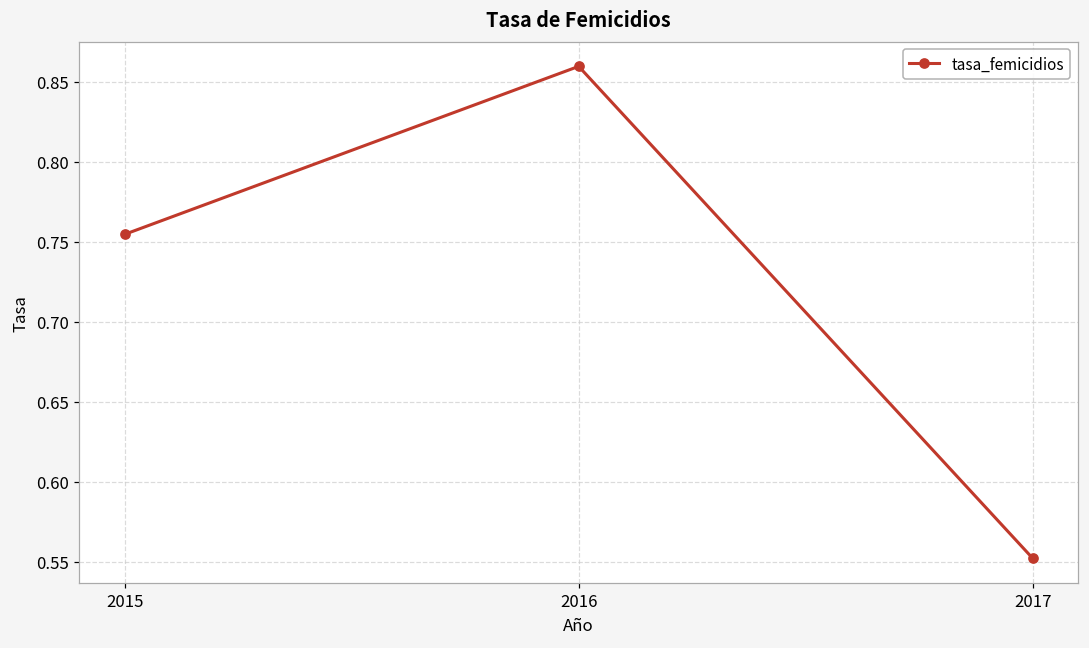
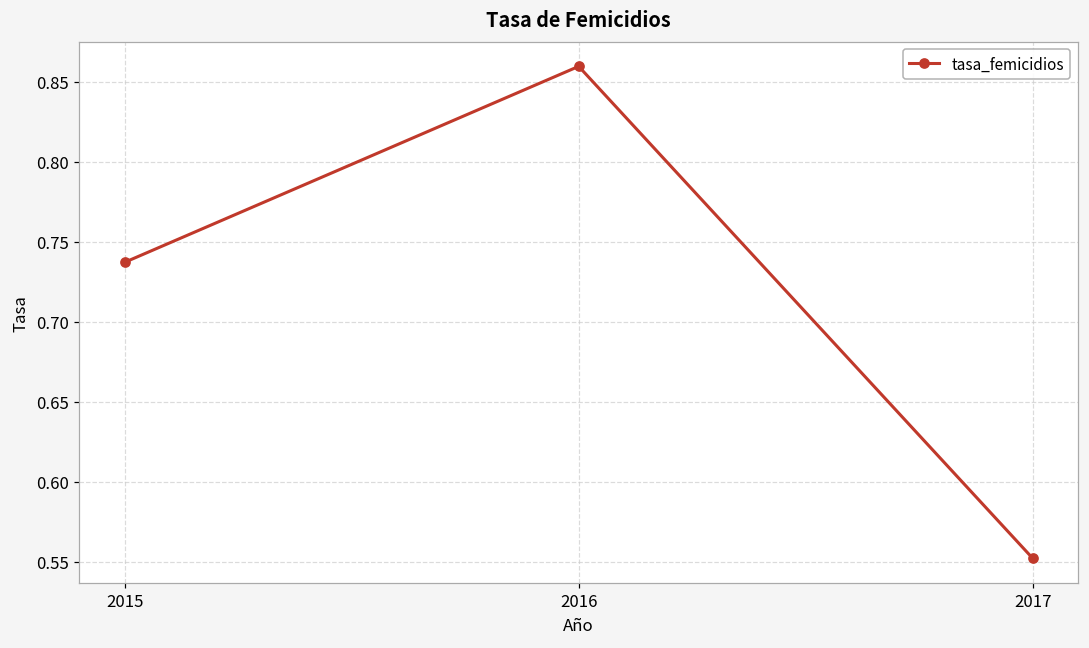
2015: 0.755 -> 0.737
